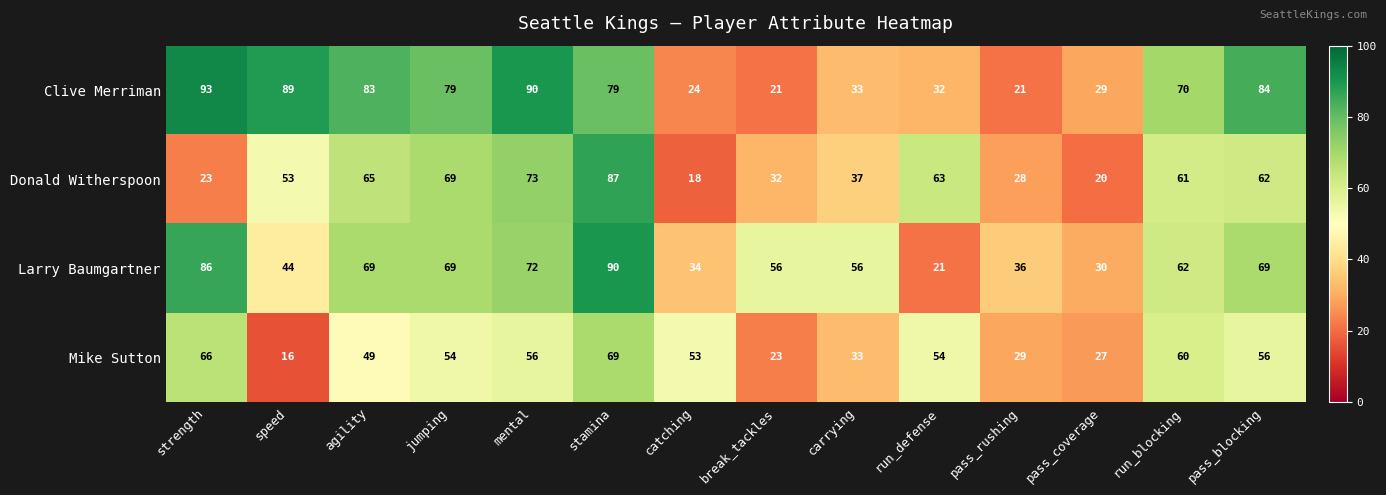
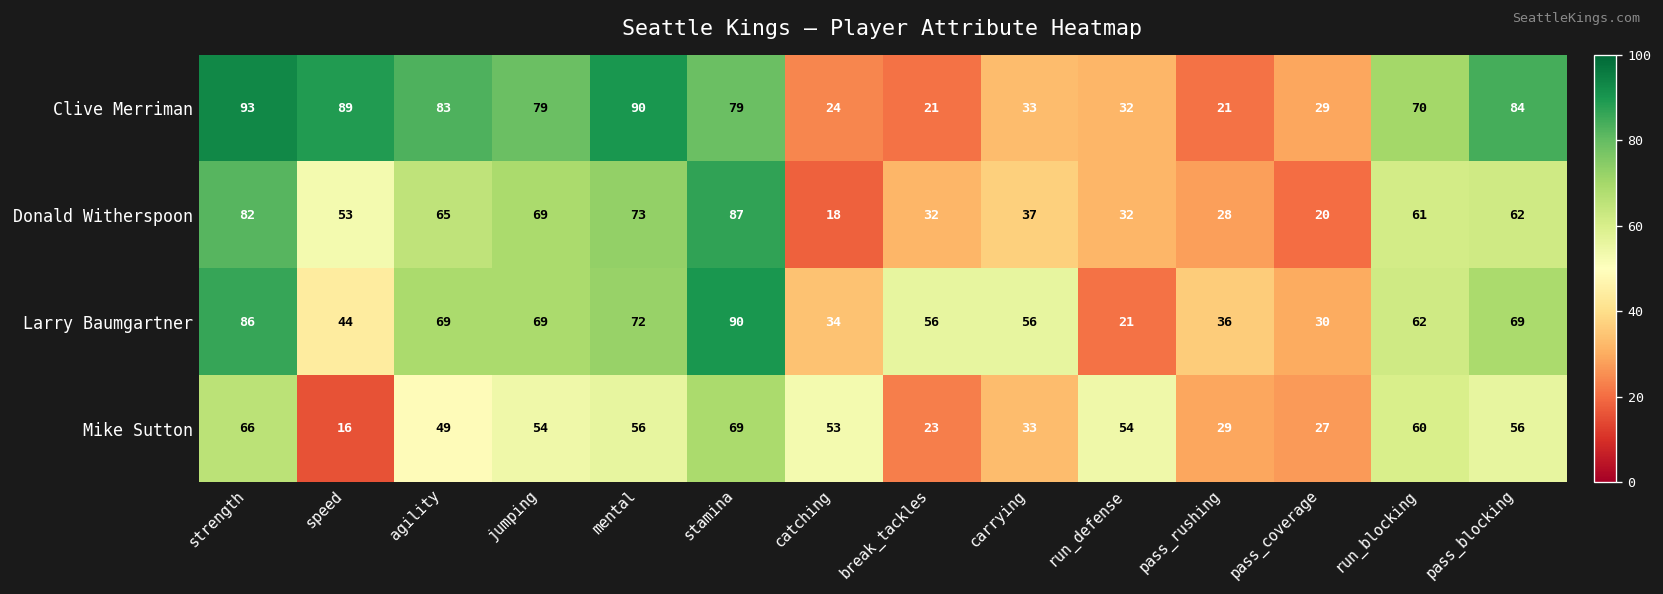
Donald Witherspoon, strength: 23 -> 82
Donald Witherspoon, run_defense: 63 -> 32
